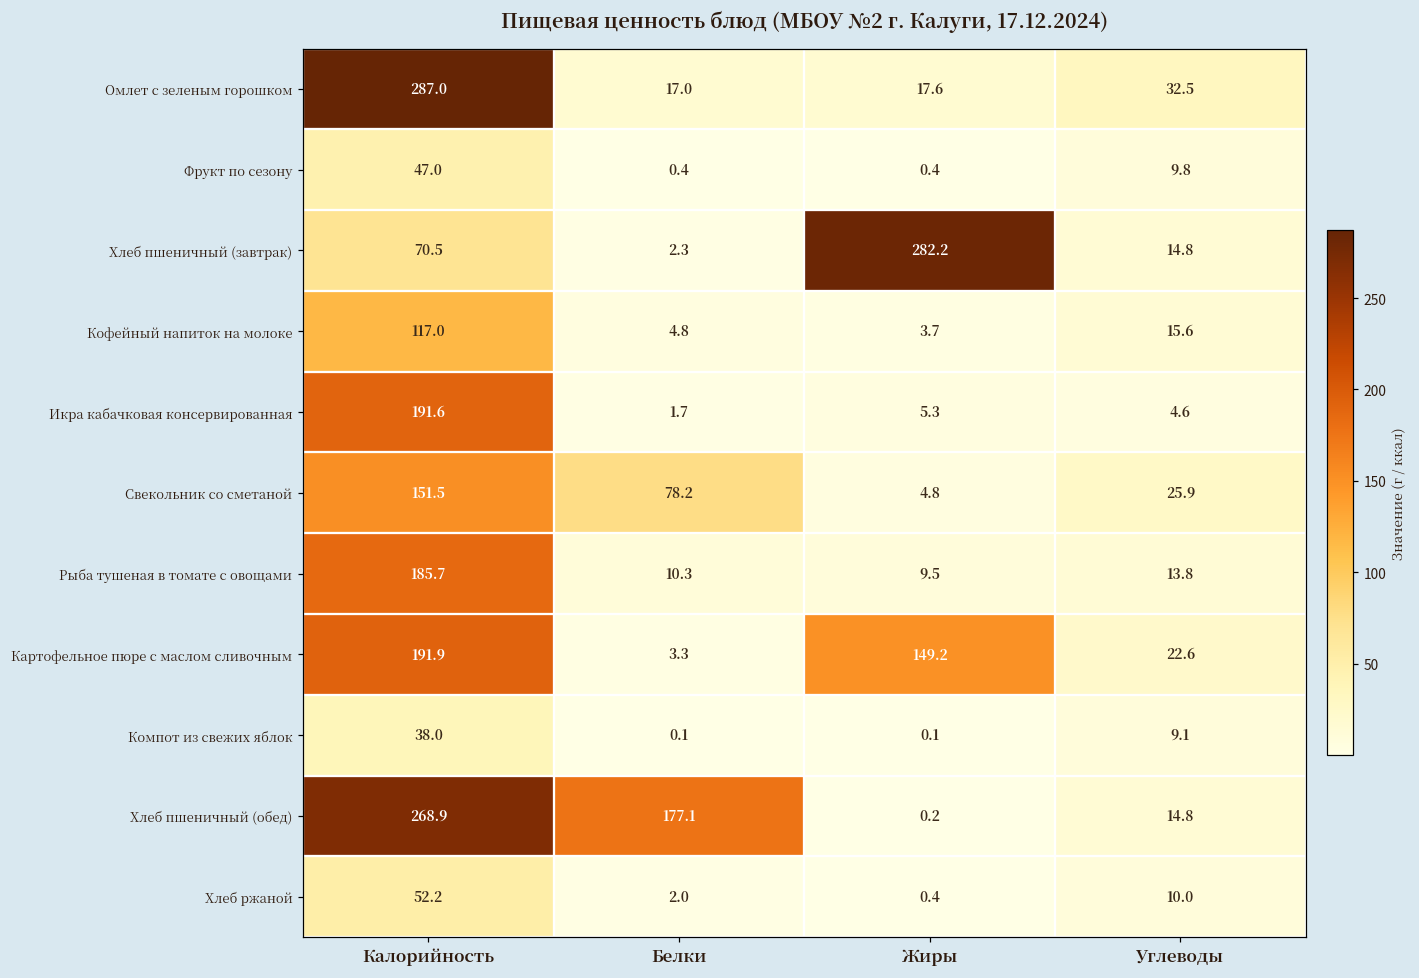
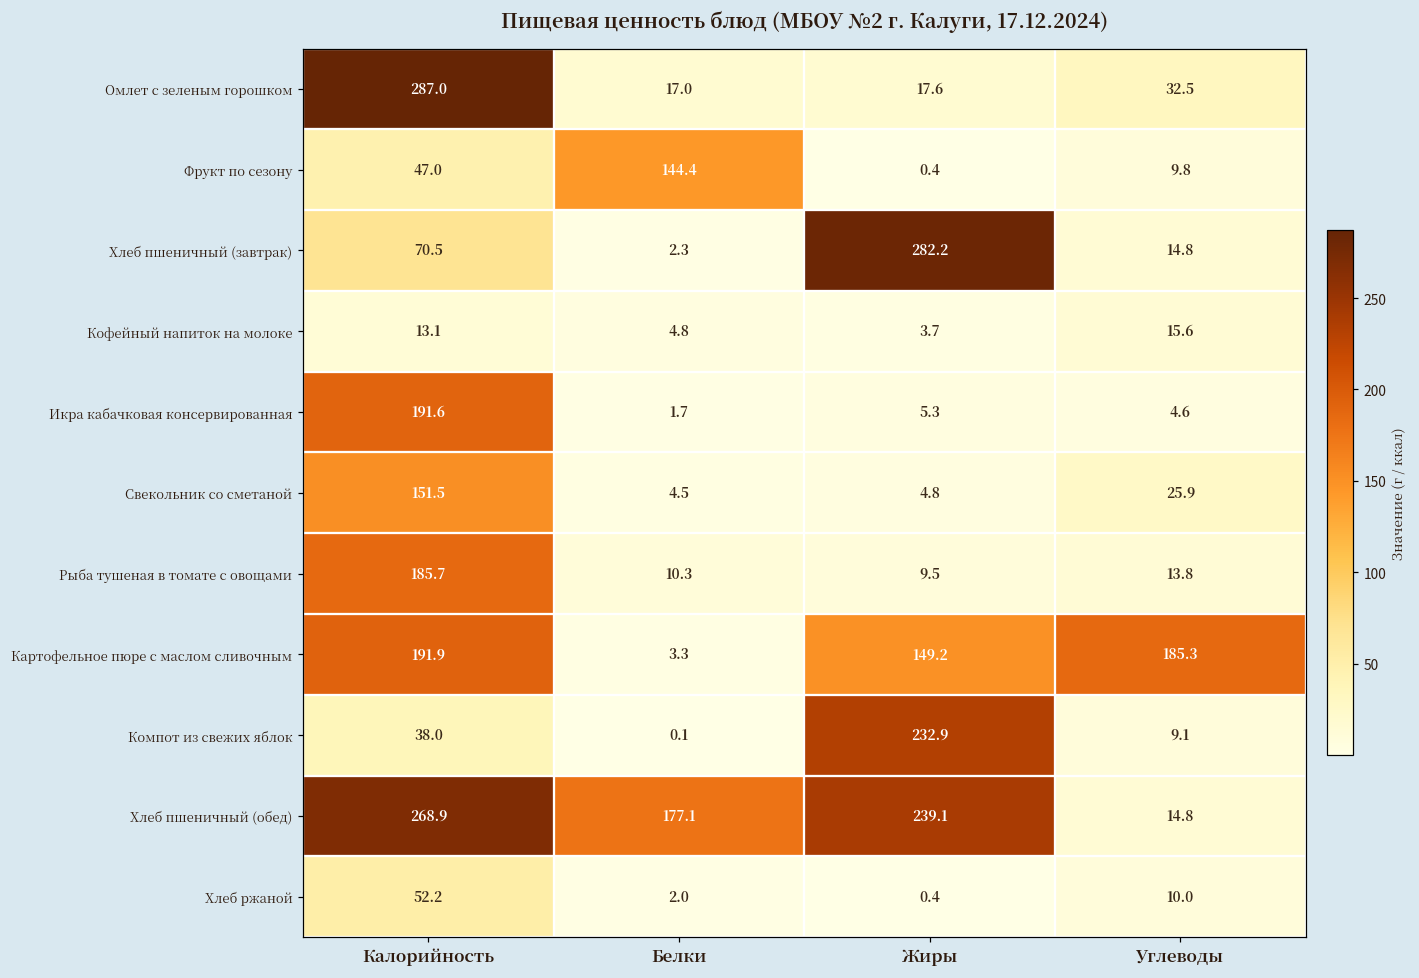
Фрукт по сезону, Белки: 0.4 -> 144.4
Кофейный напиток на молоке, Калорийность: 117.0 -> 13.1
Свекольник со сметаной, Белки: 78.2 -> 4.5
Картофельное пюре с маслом сливочным, Углеводы: 22.6 -> 185.3
Компот из свежих яблок, Жиры: 0.1 -> 232.9
Хлеб пшеничный (обед), Жиры: 0.2 -> 239.1
